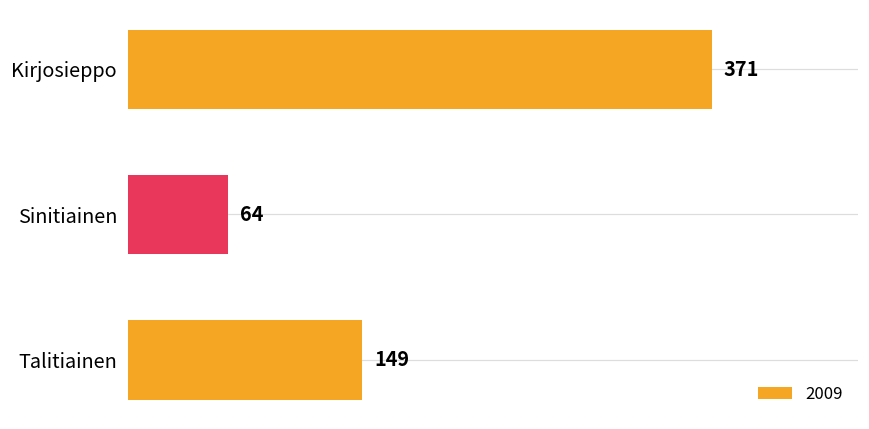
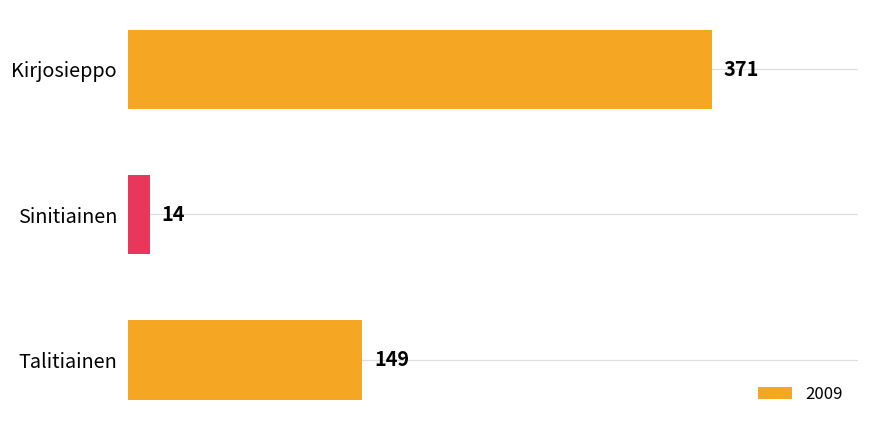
Sinitiainen: 64 -> 14
